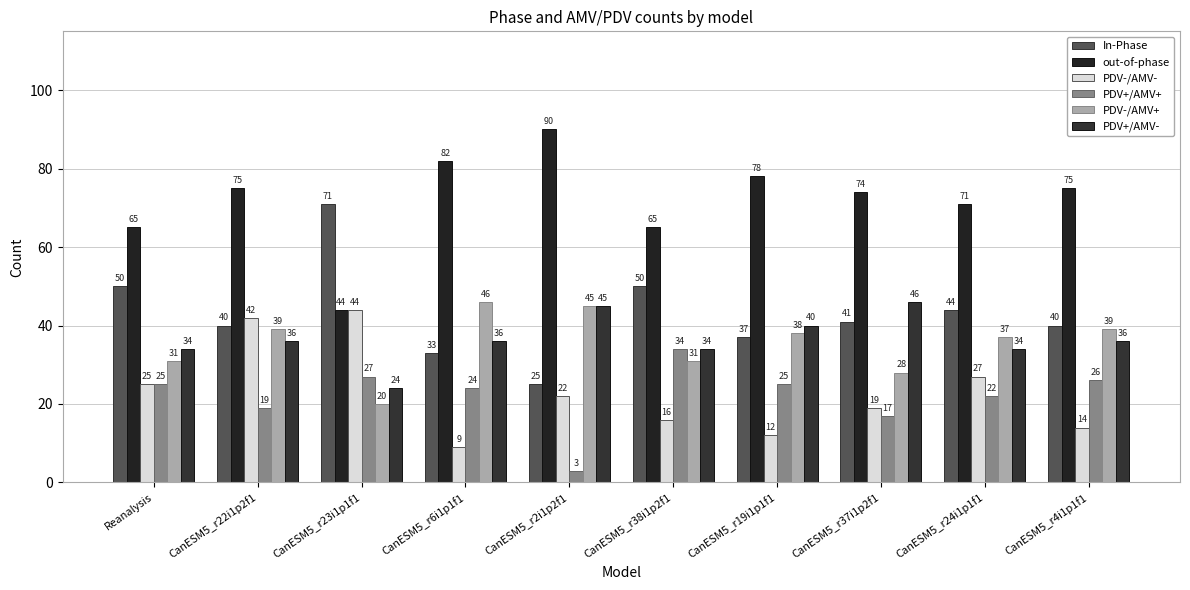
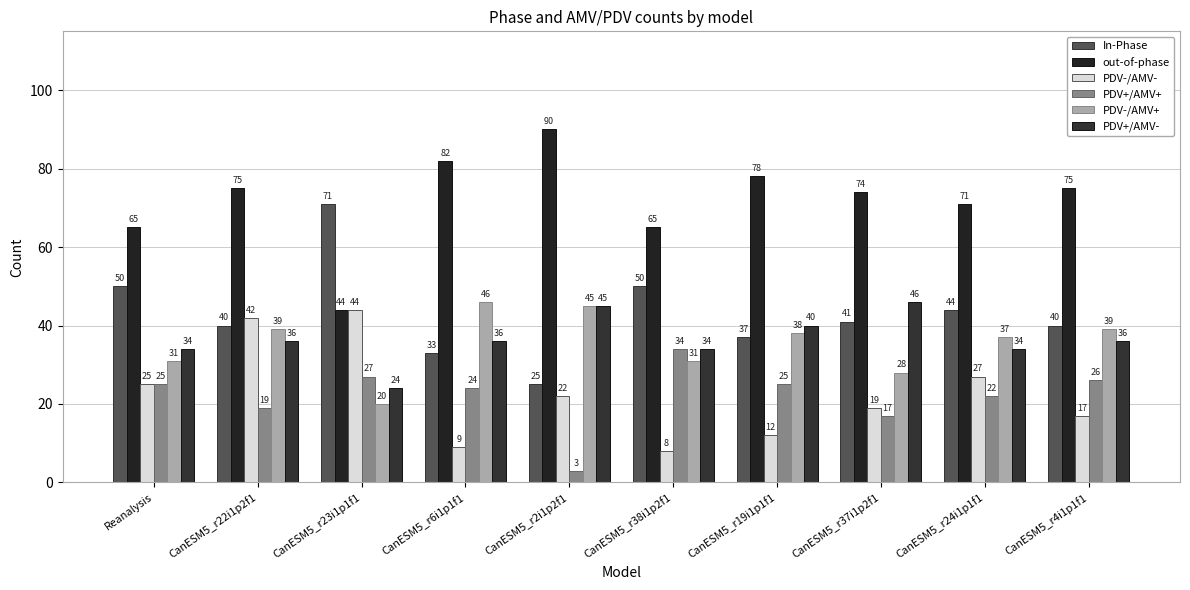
PDV-/AMV-, CanESM5_r38i1p2f1: 16 -> 8
PDV-/AMV-, CanESM5_r4i1p1f1: 14 -> 17
